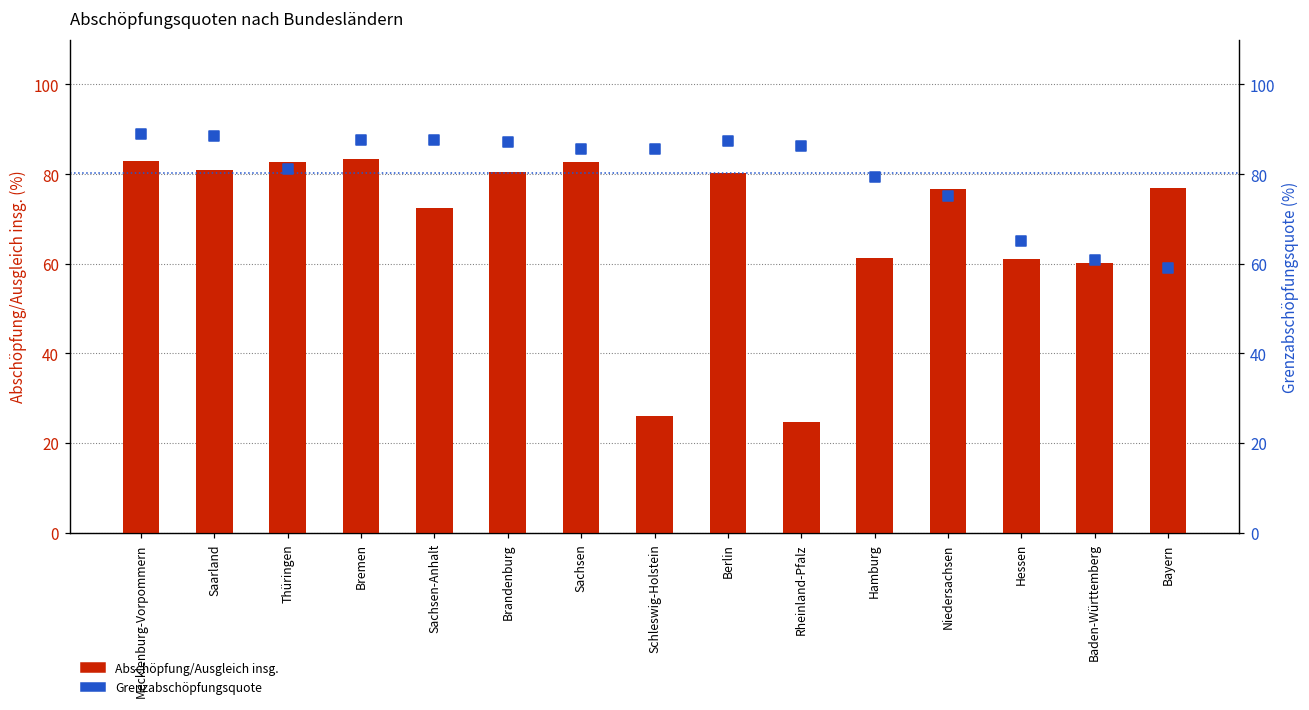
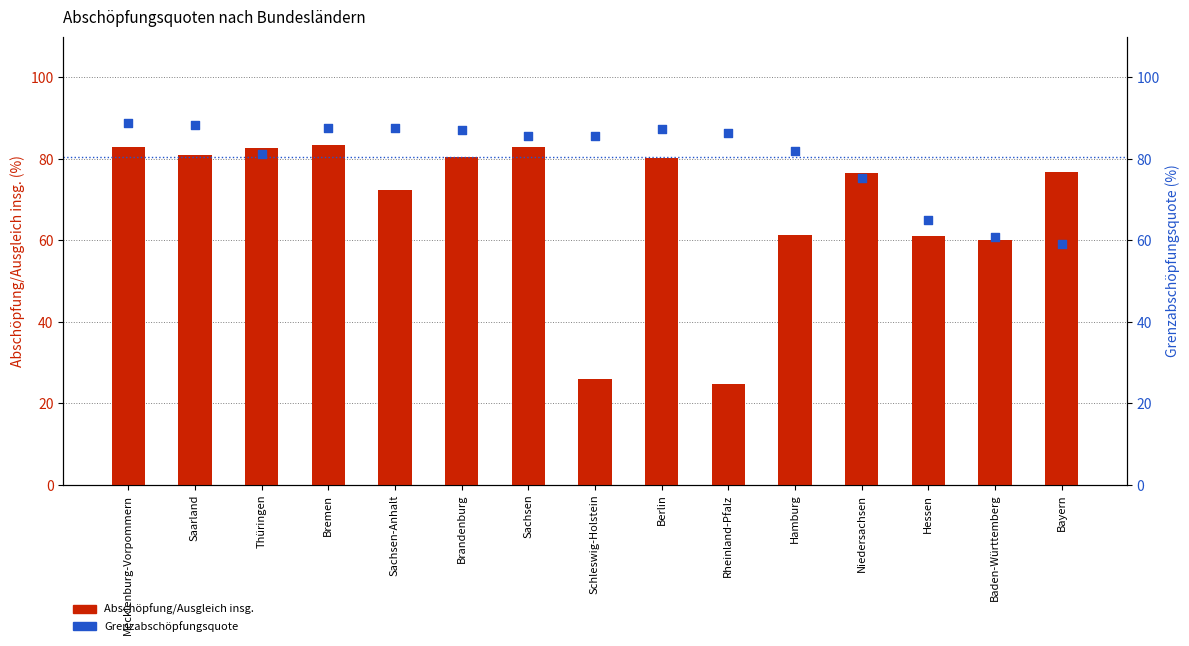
Grenzabschöpfungsquote, Hamburg: 79 -> 82
